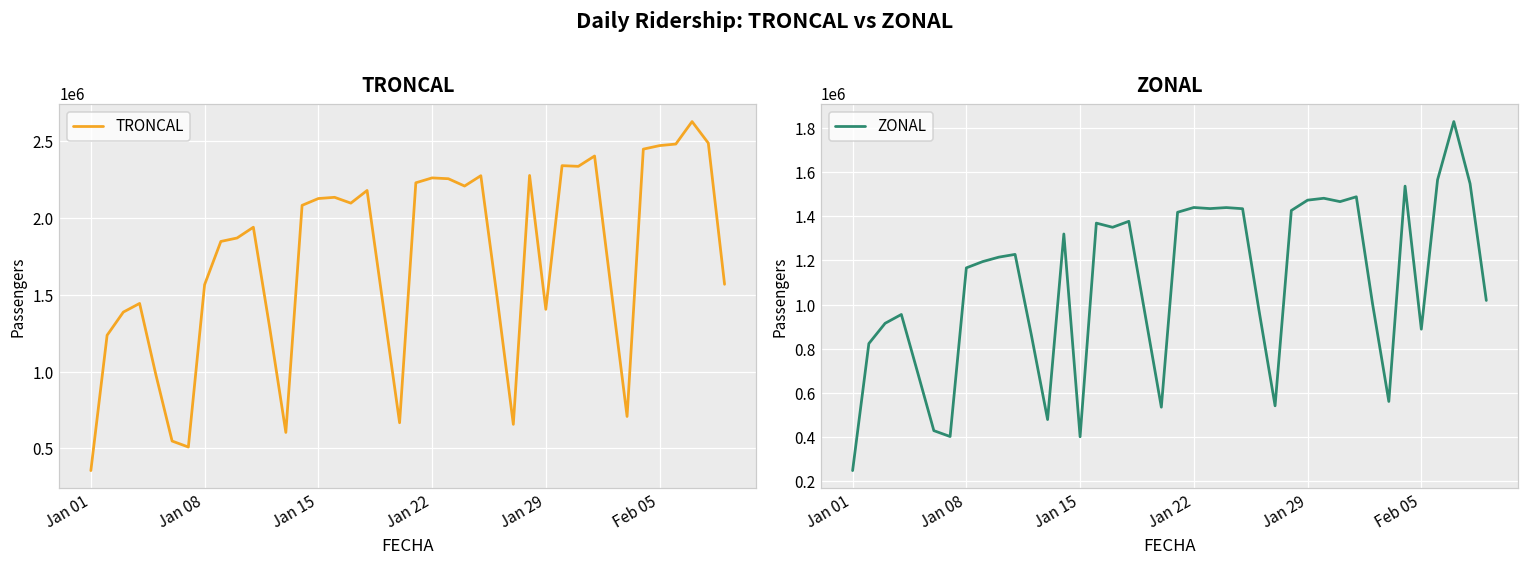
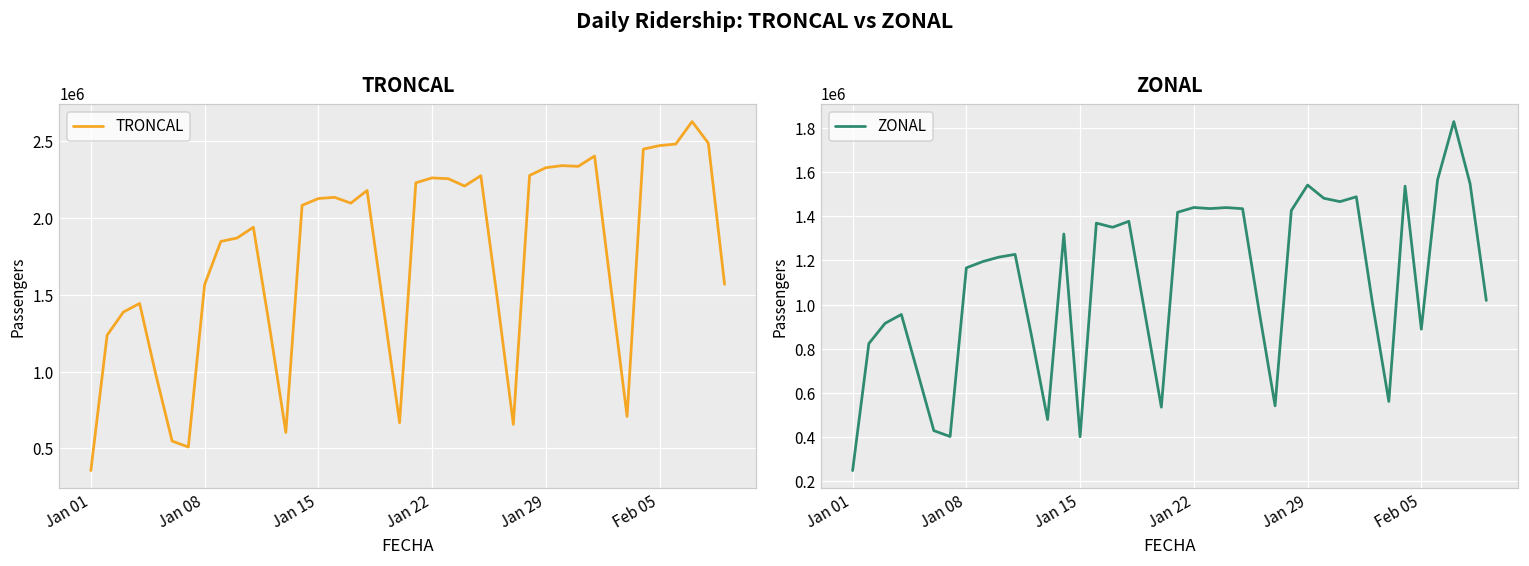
TRONCAL, Jan 29: 1410000 -> 2330000
ZONAL, Jan 29: 1470000 -> 1540000
